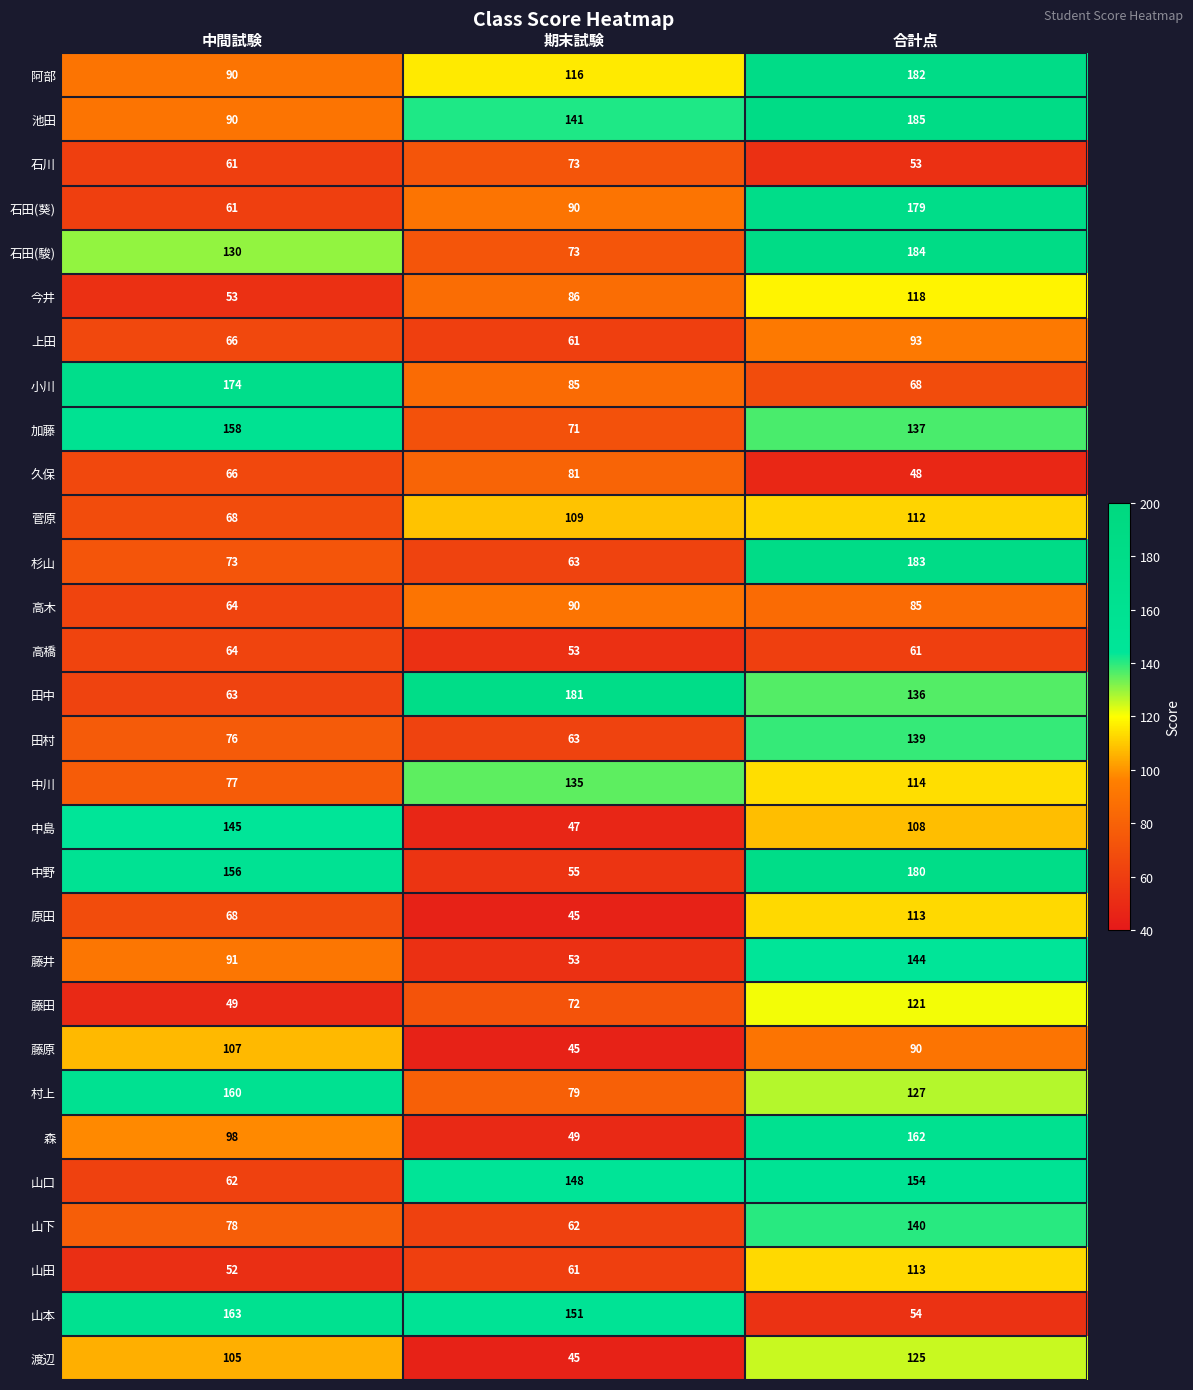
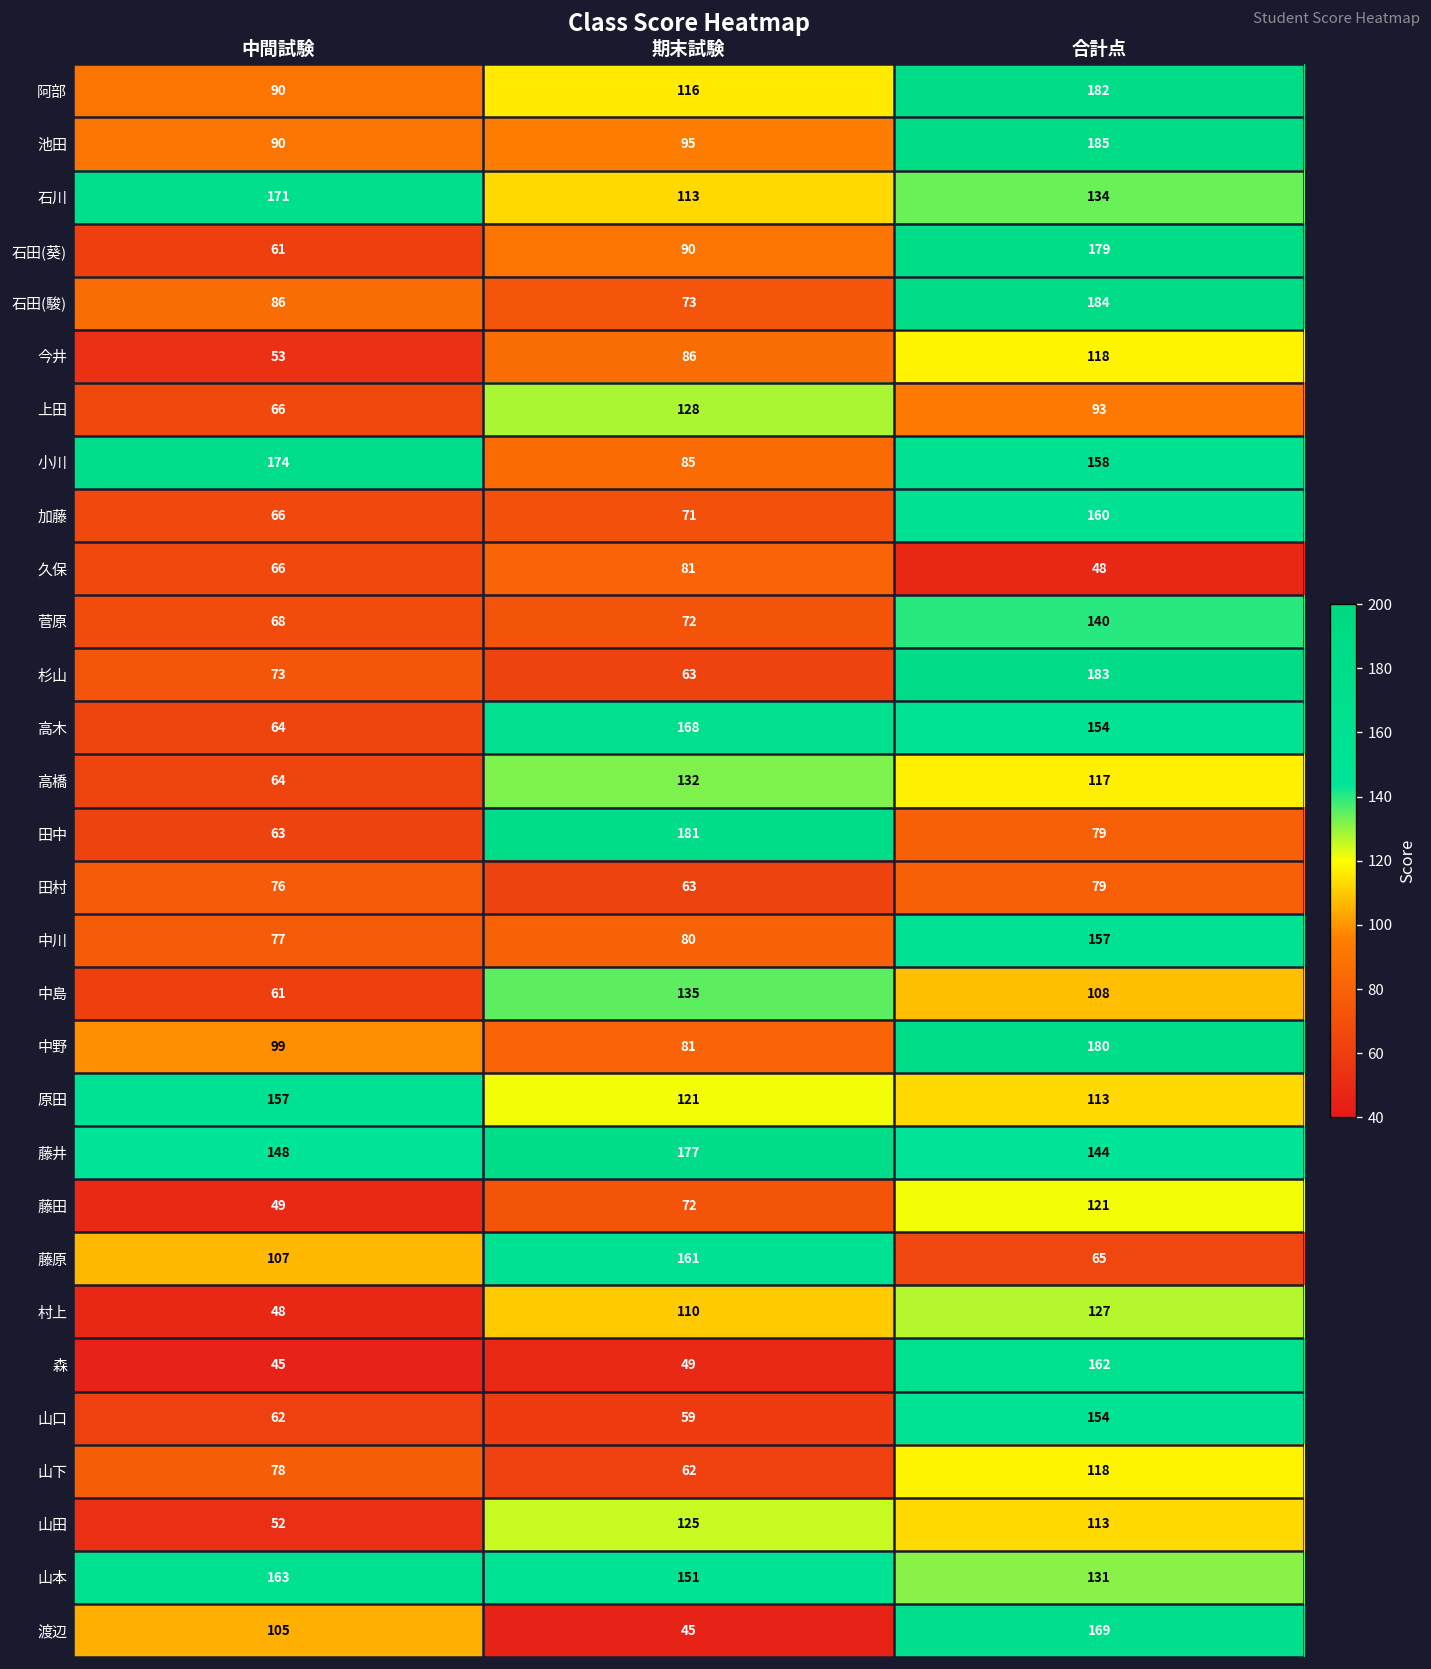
池田, 期末試験: 141 -> 95
石川, 中間試験: 61 -> 171
石川, 期末試験: 73 -> 113
石川, 合計点: 53 -> 134
石田(駿), 中間試験: 130 -> 86
上田, 期末試験: 61 -> 128
小川, 合計点: 68 -> 158
加藤, 中間試験: 158 -> 66
加藤, 合計点: 137 -> 160
菅原, 期末試験: 109 -> 72
菅原, 合計点: 112 -> 140
高木, 期末試験: 90 -> 168
高木, 合計点: 85 -> 154
高橋, 期末試験: 53 -> 132
高橋, 合計点: 61 -> 117
田中, 合計点: 136 -> 79
田村, 合計点: 139 -> 79
中川, 期末試験: 135 -> 80
中川, 合計点: 114 -> 157
中島, 中間試験: 145 -> 61
中島, 期末試験: 47 -> 135
中野, 中間試験: 156 -> 99
中野, 期末試験: 55 -> 81
原田, 中間試験: 68 -> 157
原田, 期末試験: 45 -> 121
藤井, 中間試験: 91 -> 148
藤井, 期末試験: 53 -> 177
藤原, 期末試験: 45 -> 161
藤原, 合計点: 90 -> 65
村上, 中間試験: 160 -> 48
村上, 期末試験: 79 -> 110
森, 中間試験: 98 -> 45
山口, 期末試験: 148 -> 59
山下, 合計点: 140 -> 118
山田, 期末試験: 61 -> 125
山本, 合計点: 54 -> 131
渡辺, 合計点: 125 -> 169
